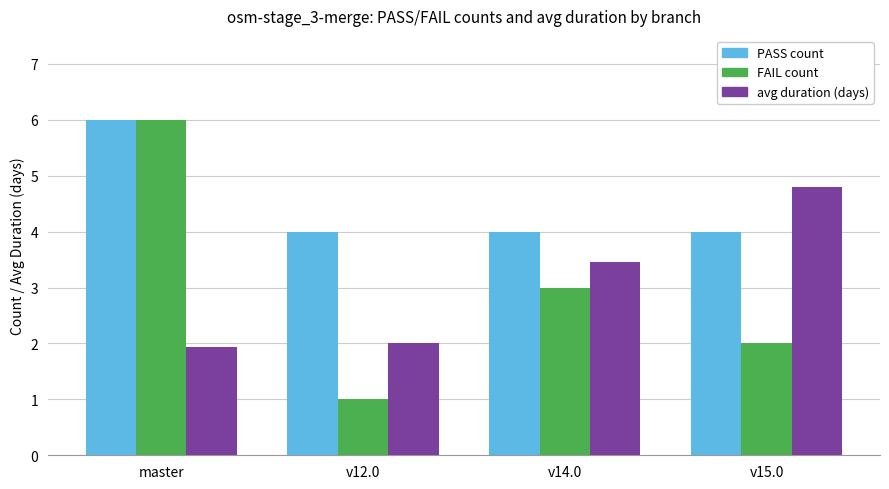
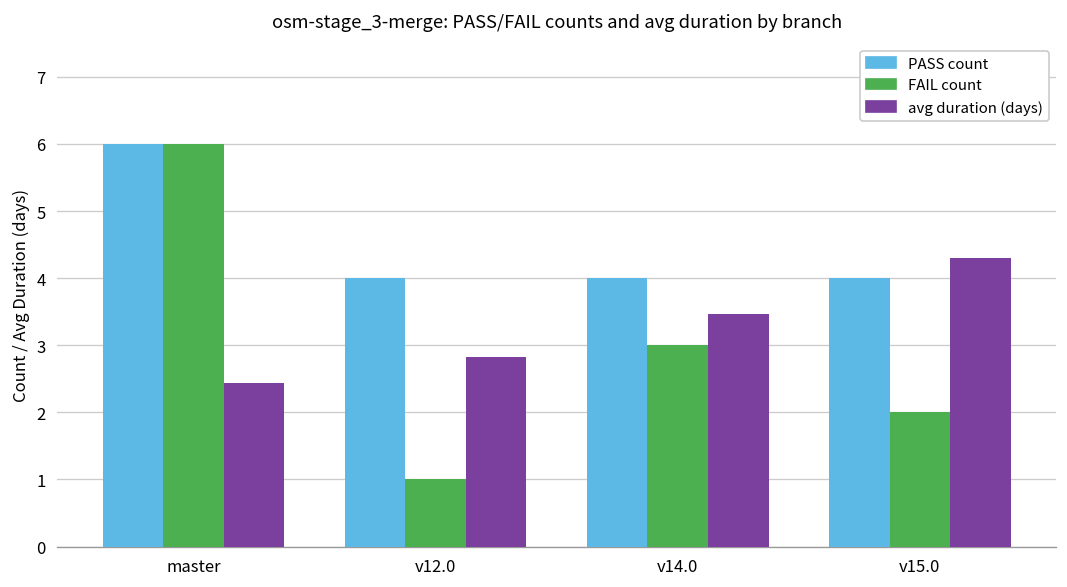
avg duration (days), master: 1.9 -> 2.4
avg duration (days), v12.0: 2.0 -> 2.8
avg duration (days), v15.0: 4.8 -> 4.3
